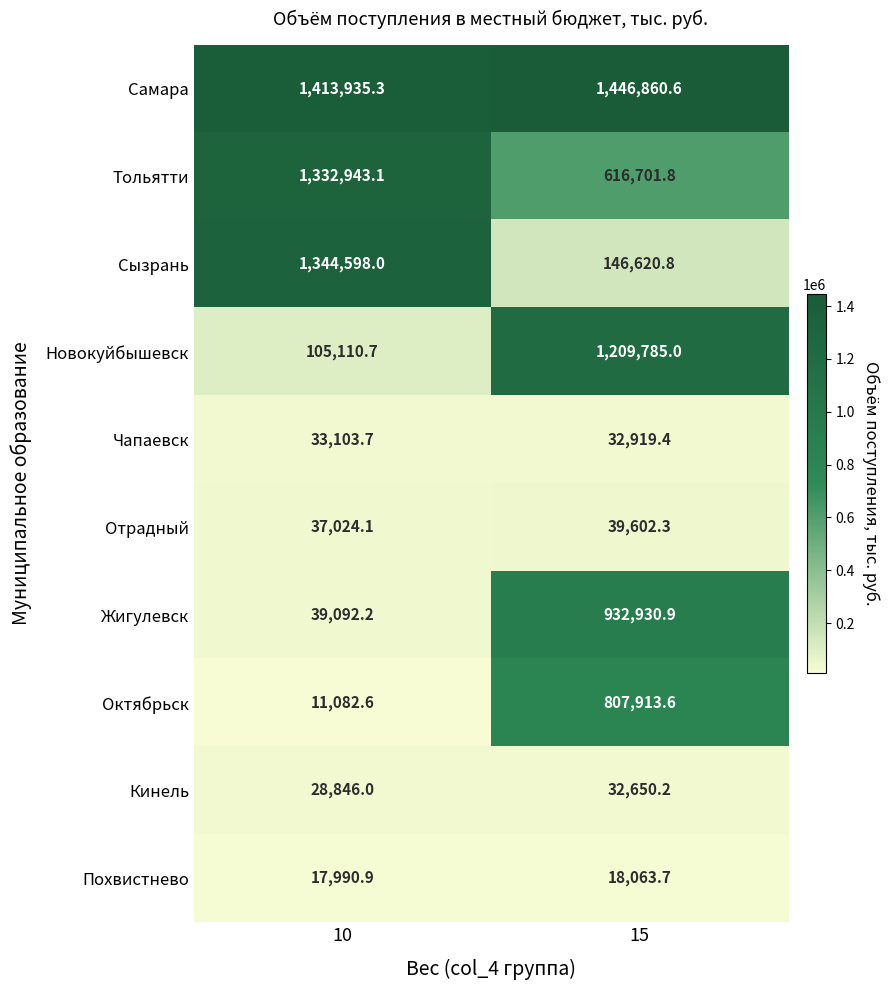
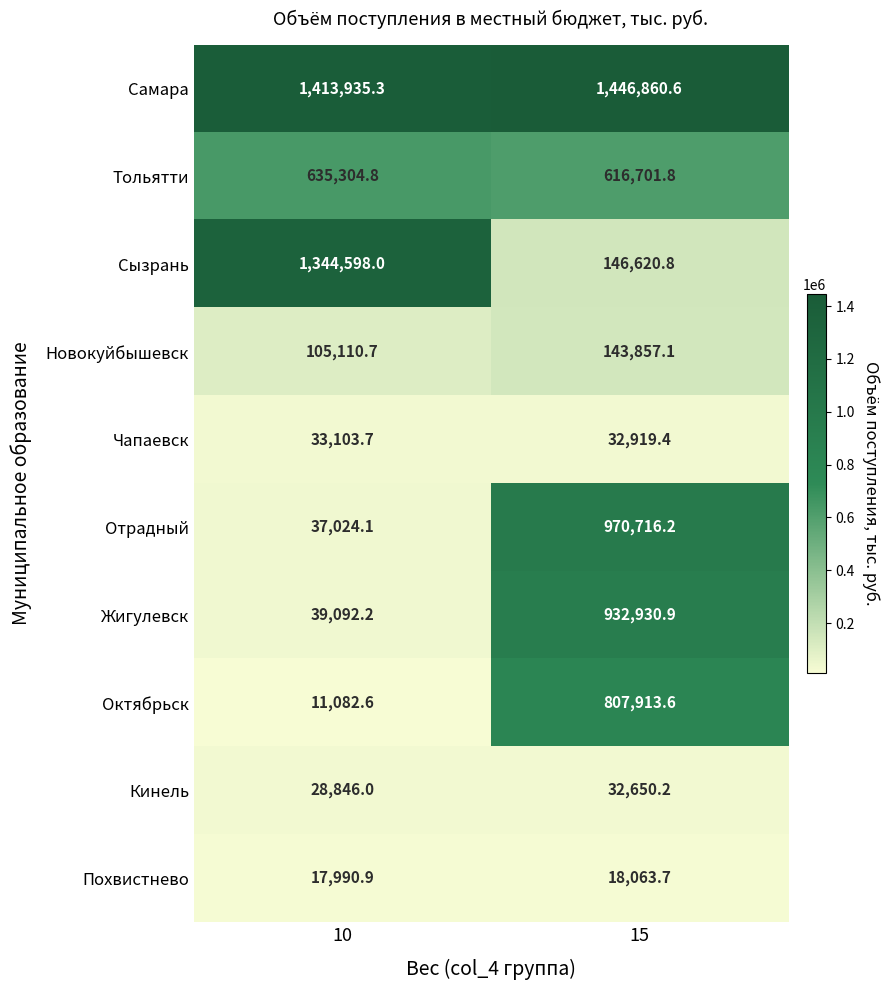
Тольятти, 10: 1,332,943.1 -> 635,304.8
Новокуйбышевск, 15: 1,209,785.0 -> 143,857.1
Отрадный, 15: 39,602.3 -> 970,716.2
